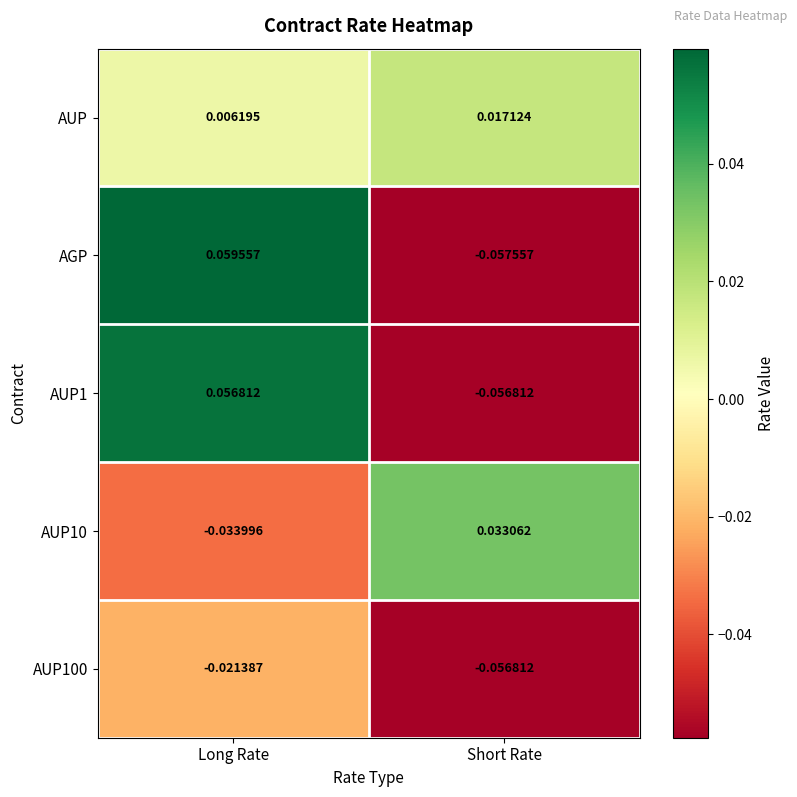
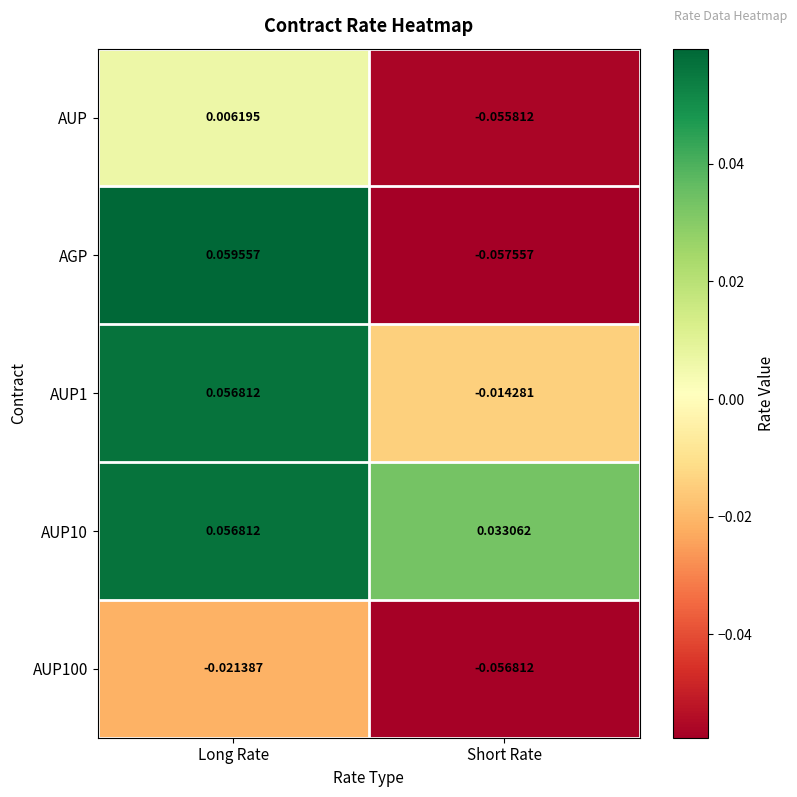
AUP, Short Rate: 0.017124 -> -0.055812
AUP1, Short Rate: -0.056812 -> -0.014281
AUP10, Long Rate: -0.033996 -> 0.056812
